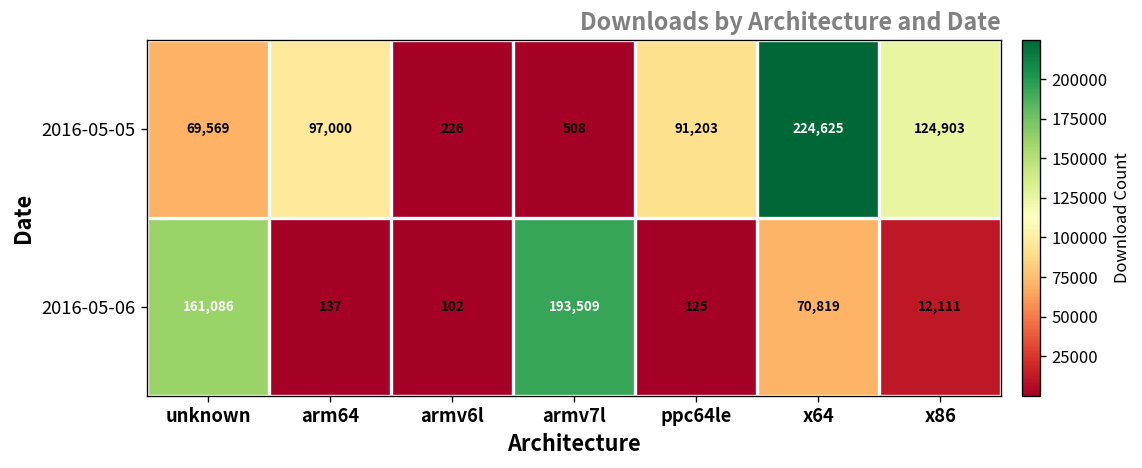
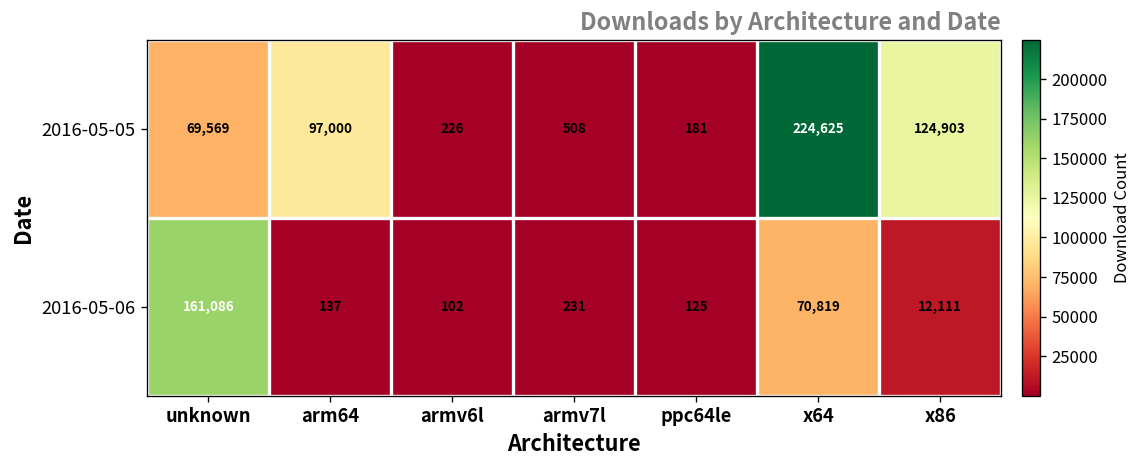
2016-05-05, ppc64le: 91,203 -> 181
2016-05-06, armv7l: 193,509 -> 231
